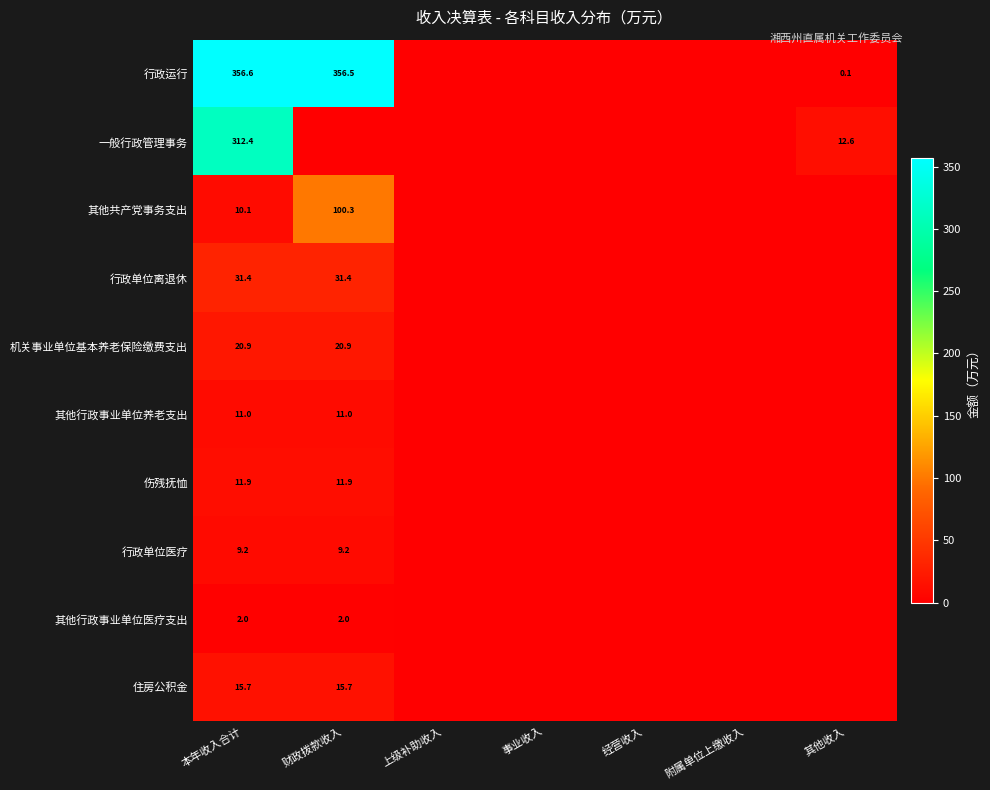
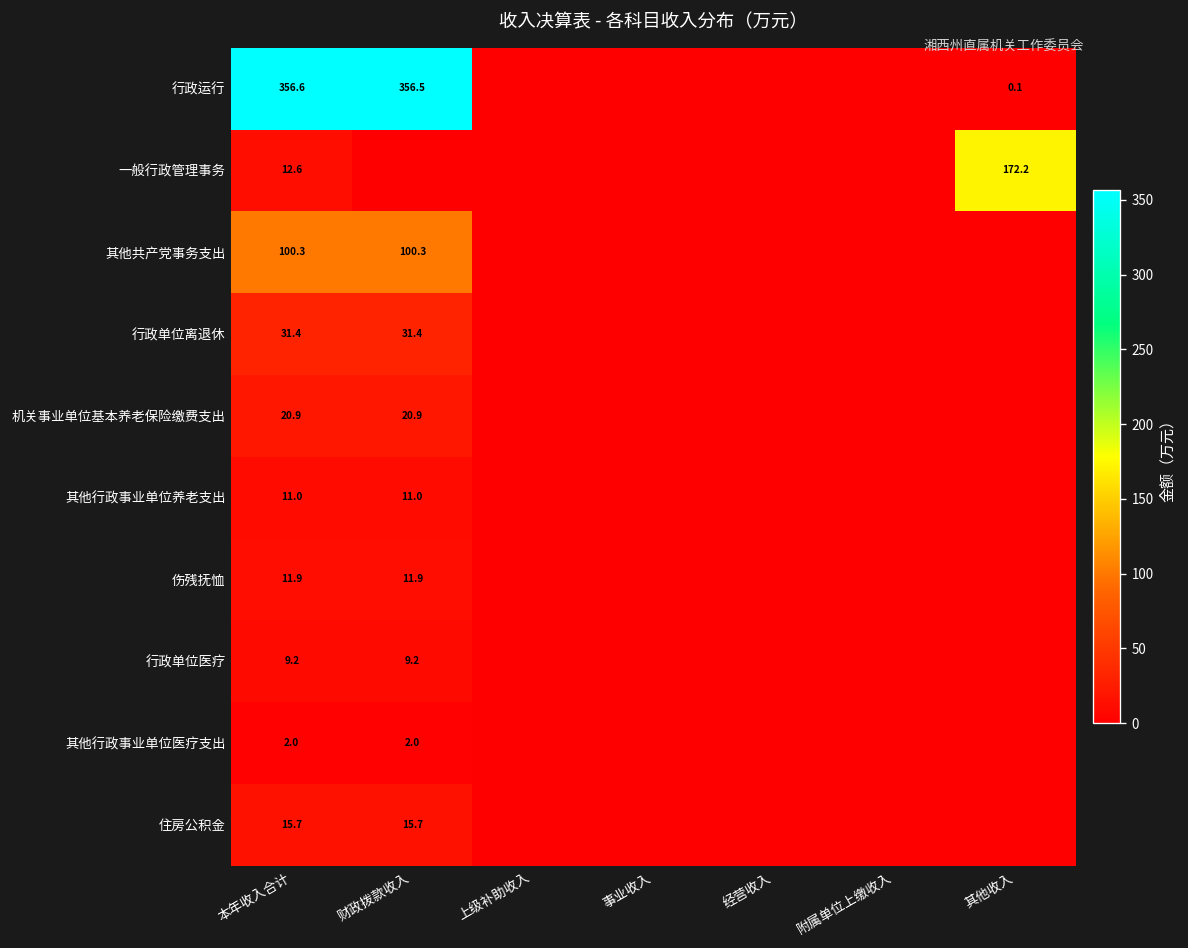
一般行政管理事务, 本年收入合计: 312.4 -> 12.6
一般行政管理事务, 其他收入: 12.6 -> 172.2
其他共产党事务支出, 本年收入合计: 10.1 -> 100.3
